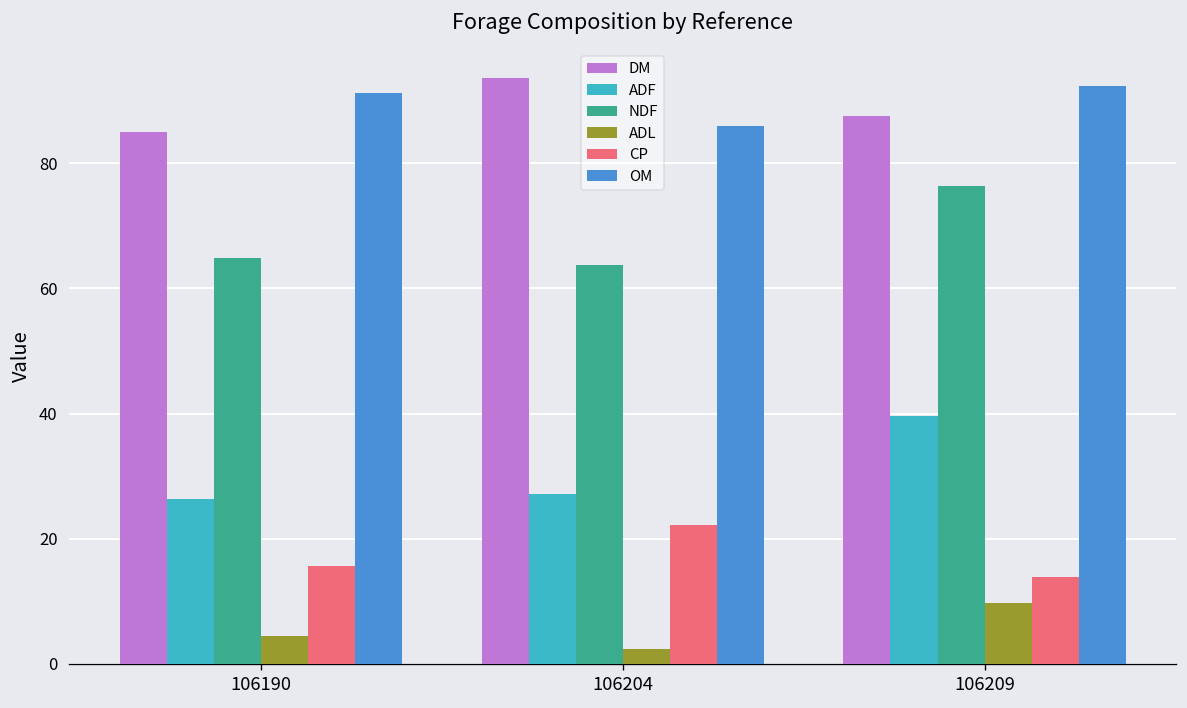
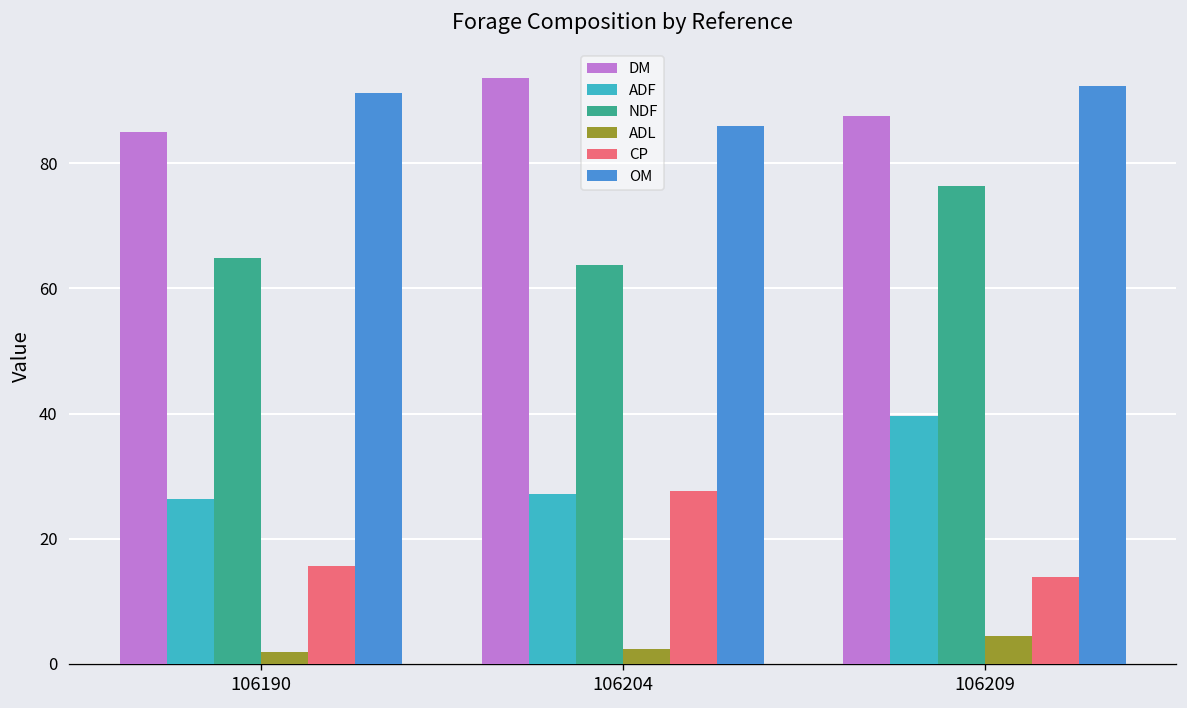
ADL, 106190: 4 -> 2
CP, 106204: 22 -> 28
ADL, 106209: 10 -> 5
